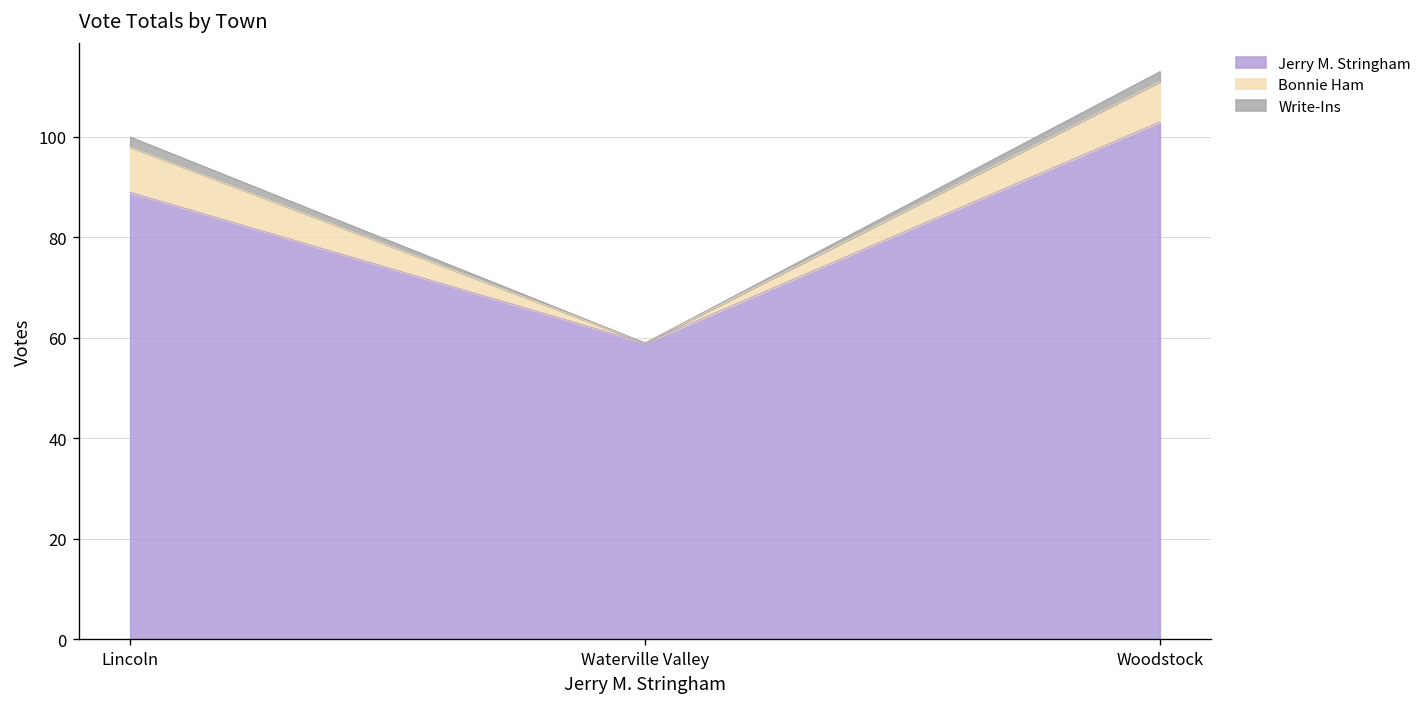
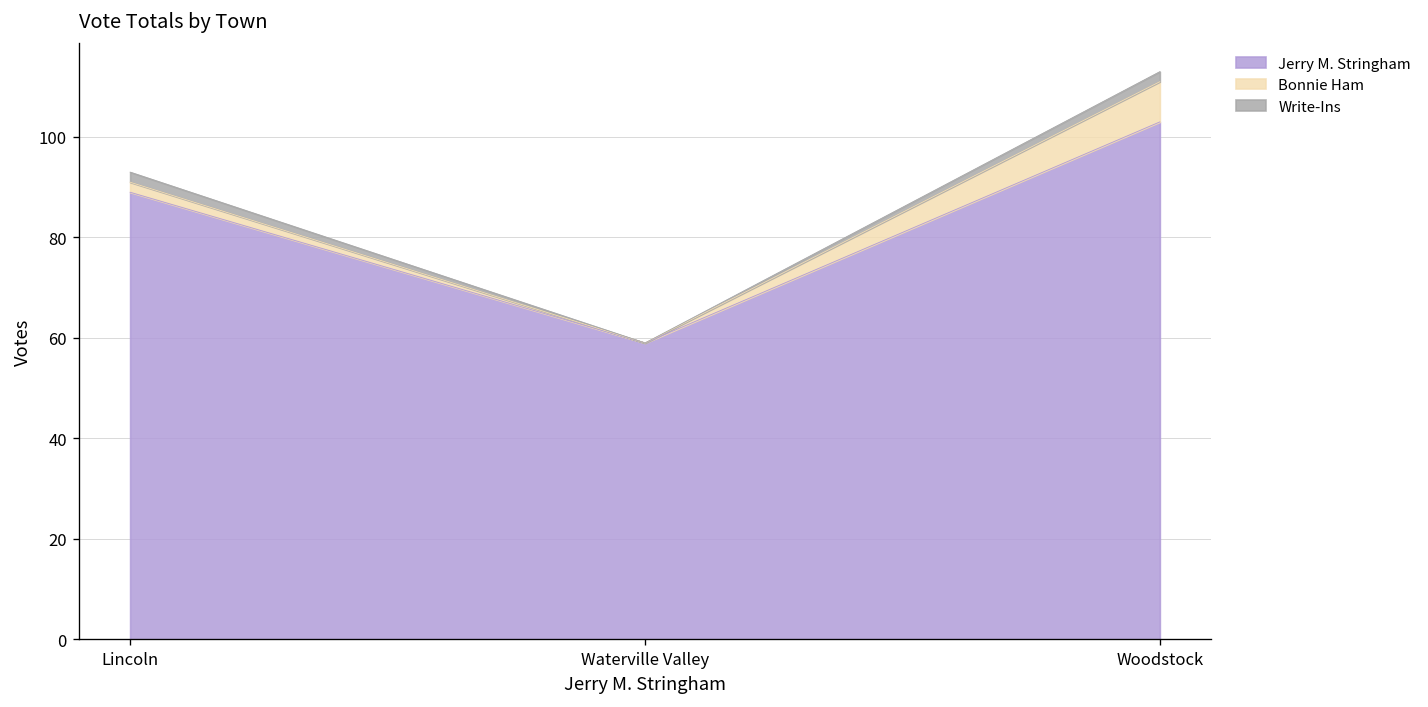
Bonnie Ham, Lincoln: 9 -> 2
